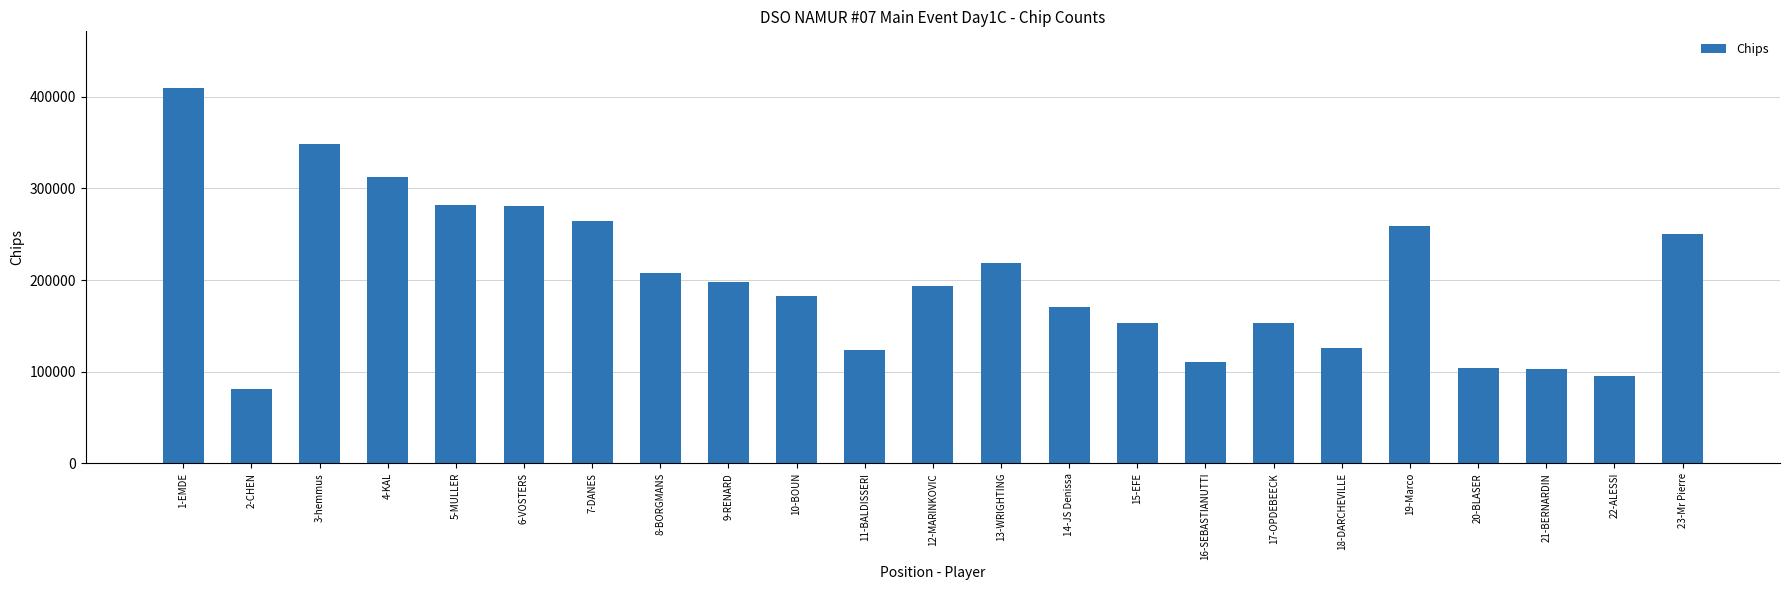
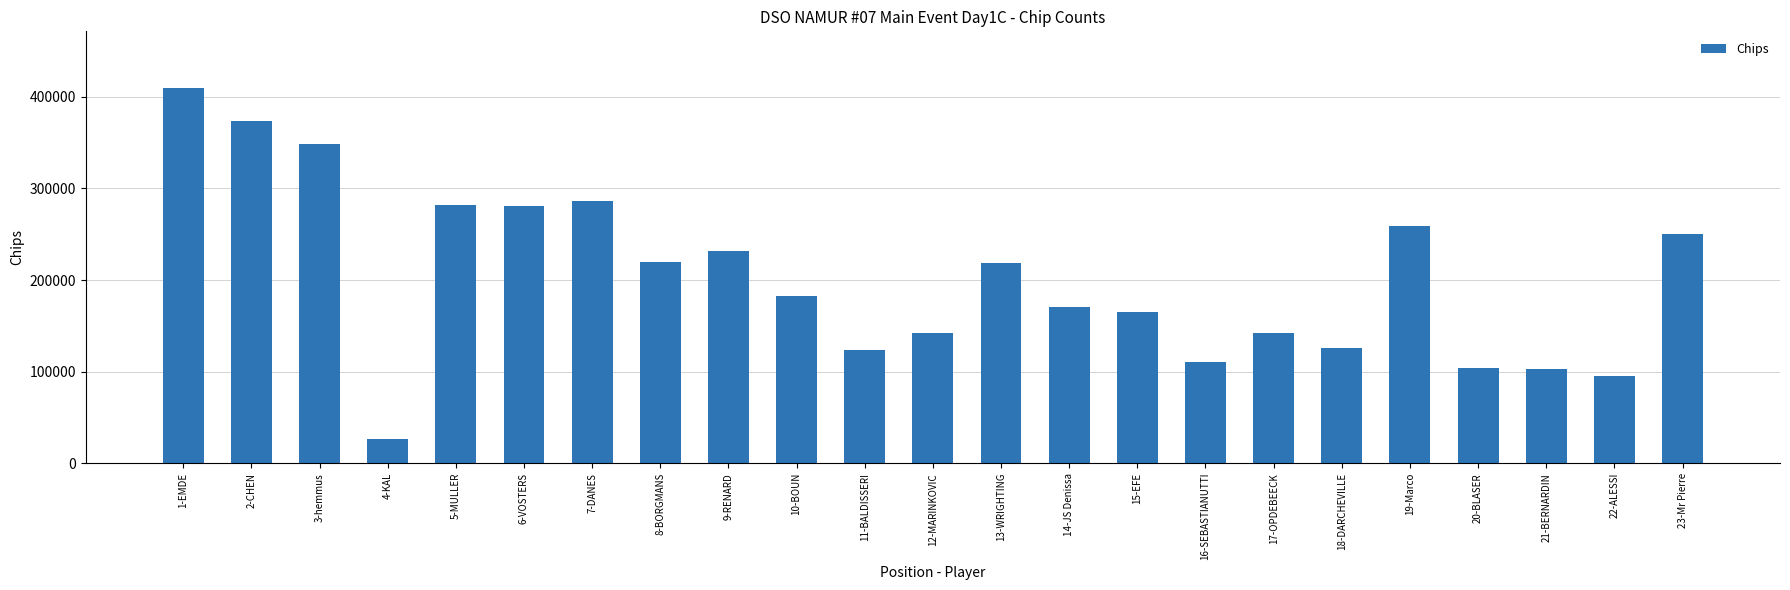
2-CHEN: 80000 -> 370000
4-KAL: 310000 -> 30000
7-DANES: 260000 -> 290000
8-BORGMANS: 210000 -> 220000
9-RENARD: 200000 -> 230000
12-MARINKOVIC: 190000 -> 140000
15-EFE: 150000 -> 170000
17-OPDEBEECK: 150000 -> 140000
